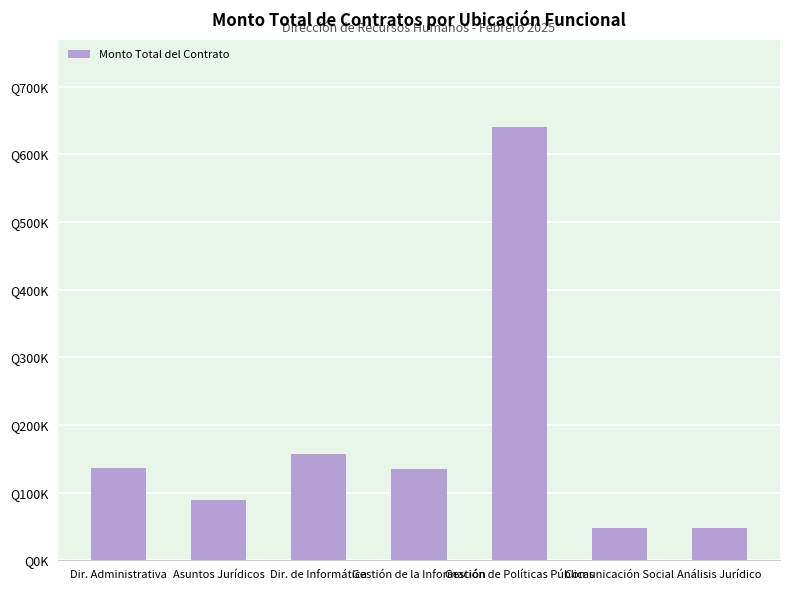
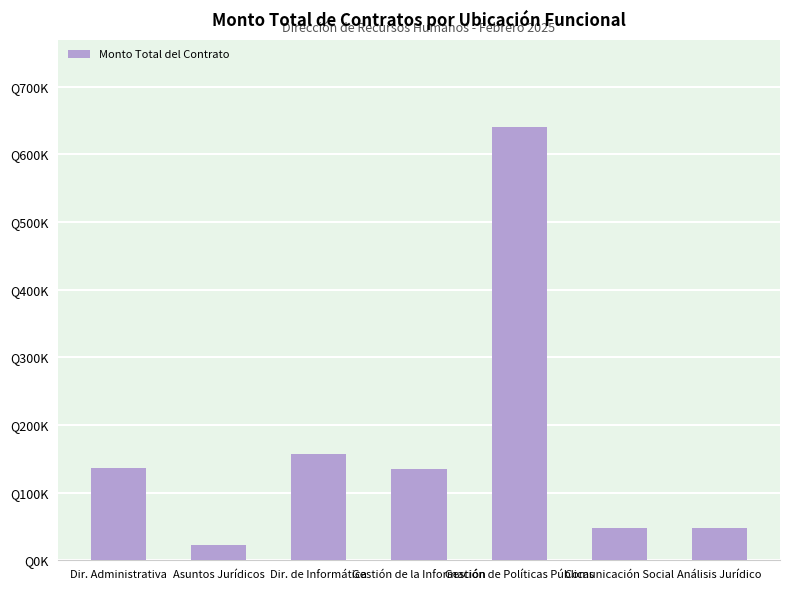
Asuntos Jurídicos: Q90000 -> Q20000
